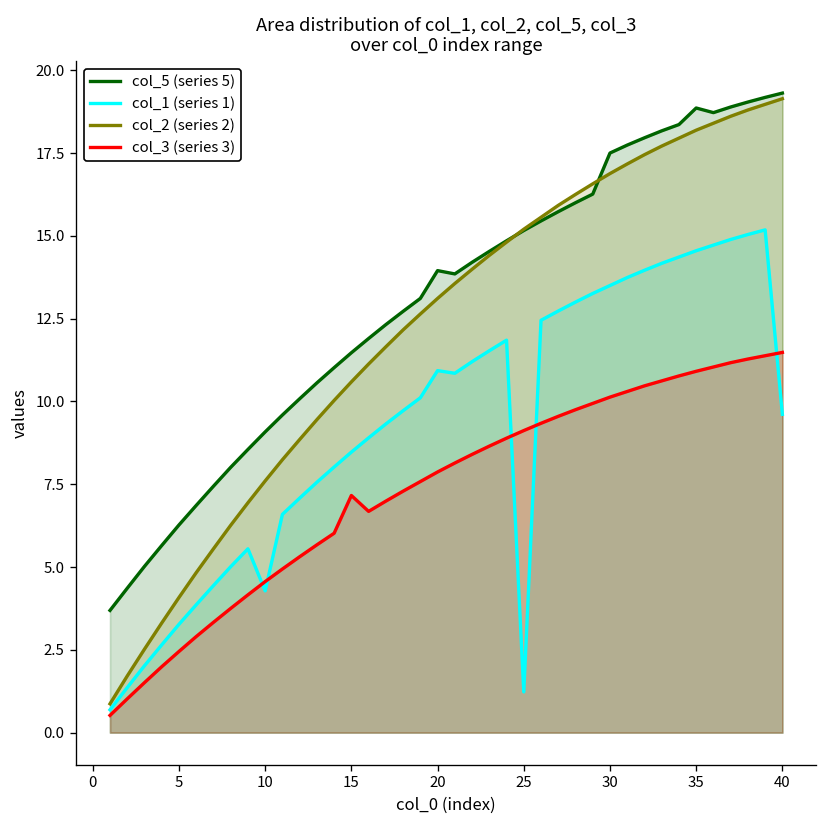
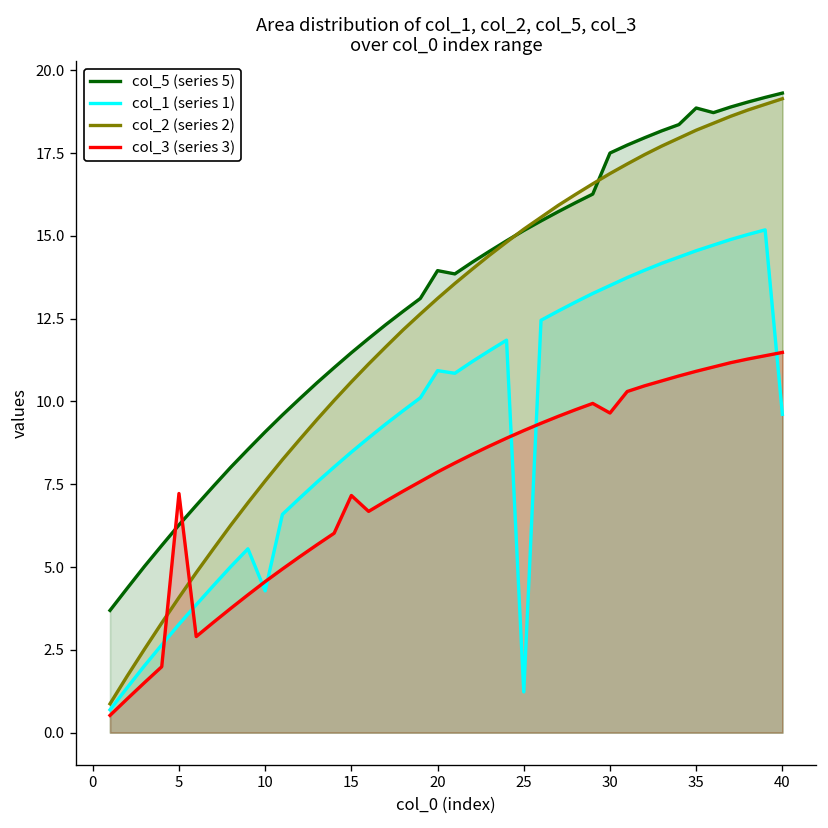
col_3 (series 3), 5: 2.5 -> 7.2
col_3 (series 3), 30: 10.1 -> 9.7
